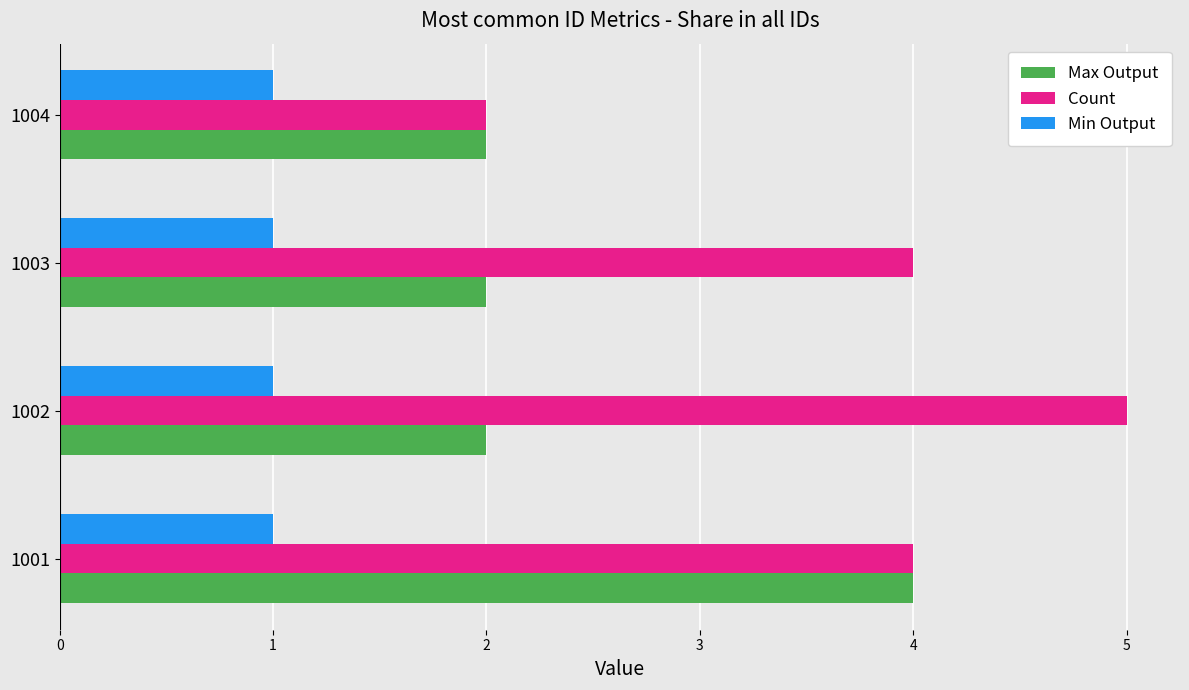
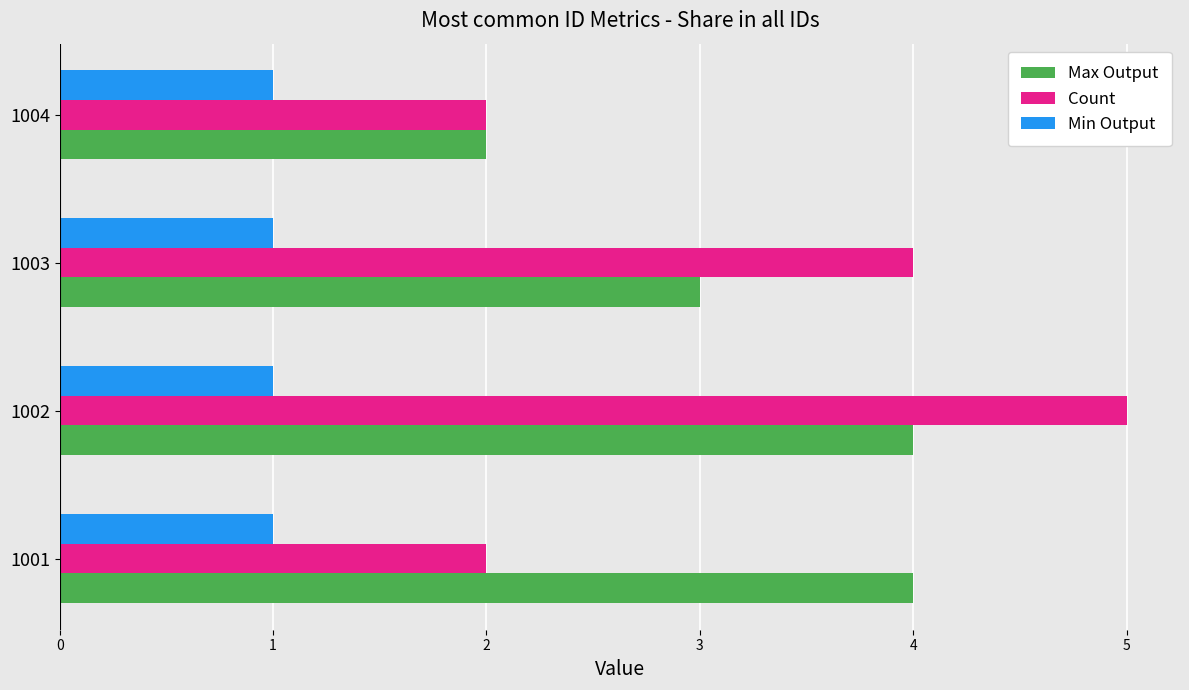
Max Output, 1003: 2 -> 3
Max Output, 1002: 2 -> 4
Count, 1001: 4 -> 2
